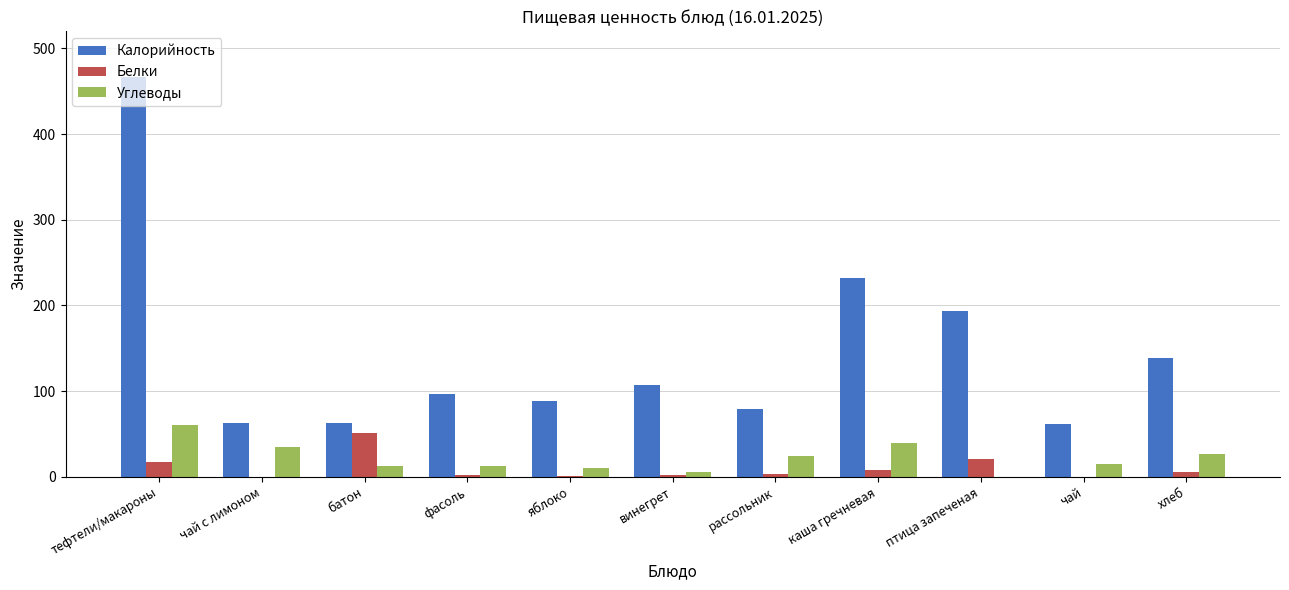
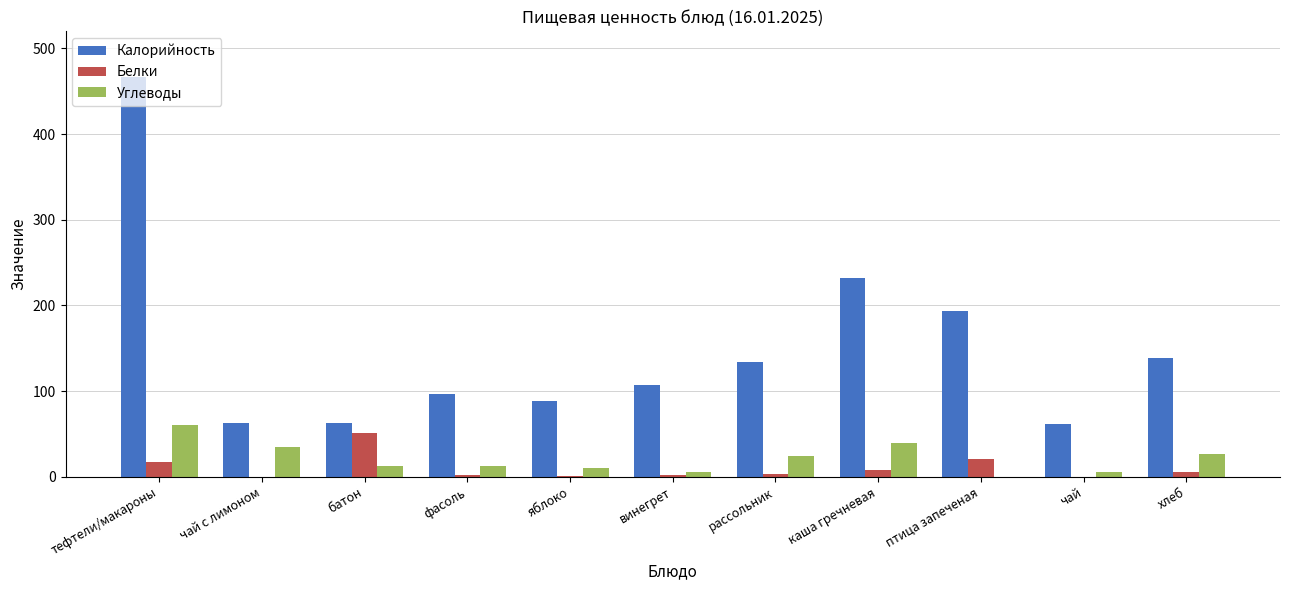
Калорийность, рассольник: 80 -> 130
Углеводы, чай: 20 -> 10
